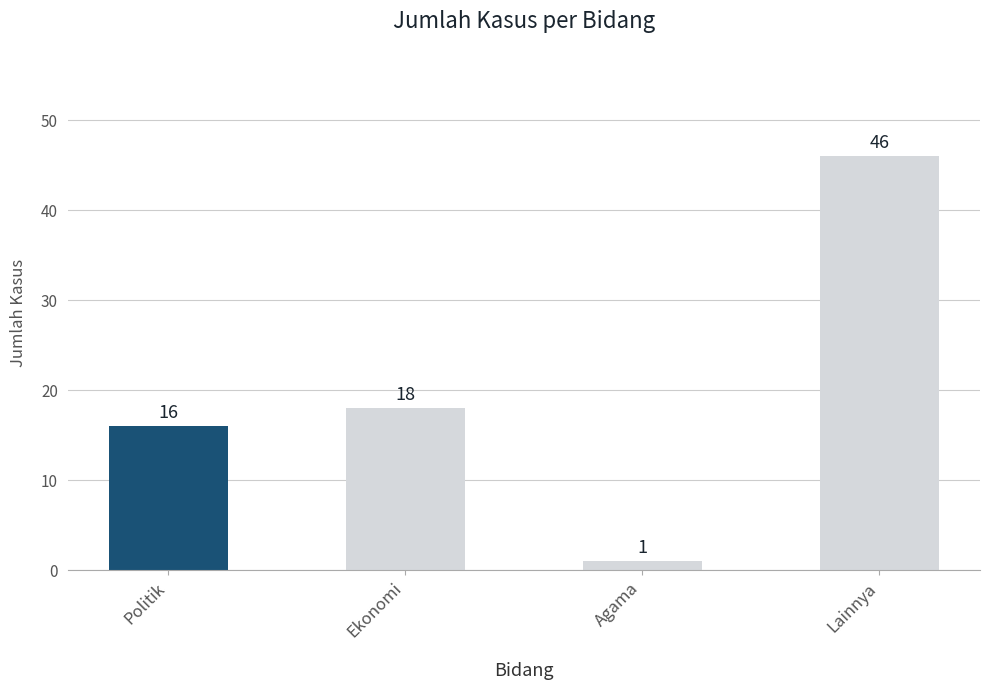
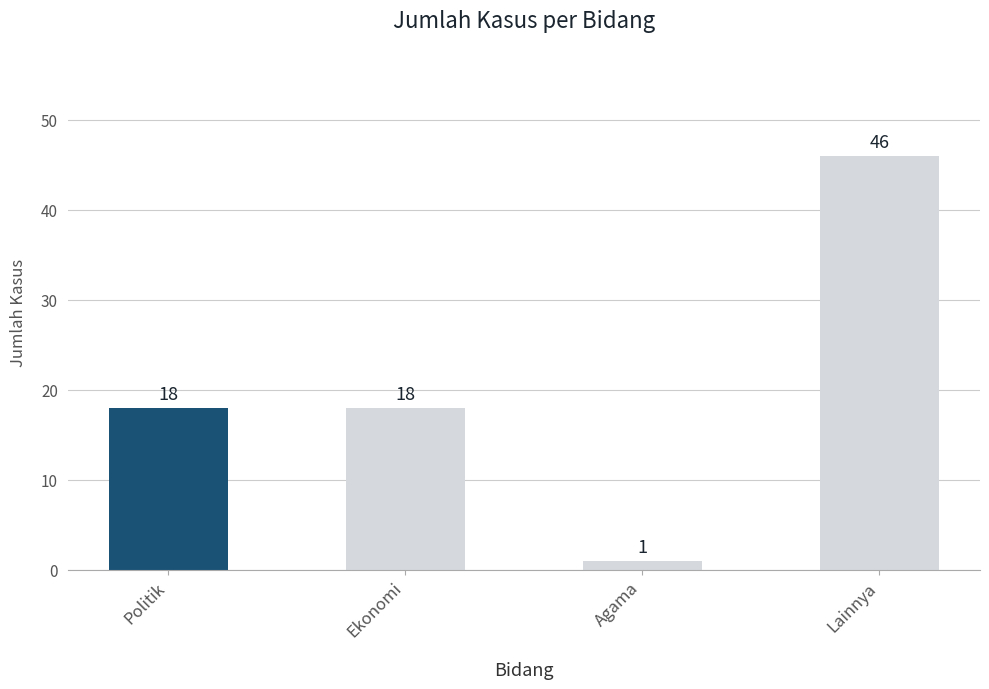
Politik: 16 -> 18
